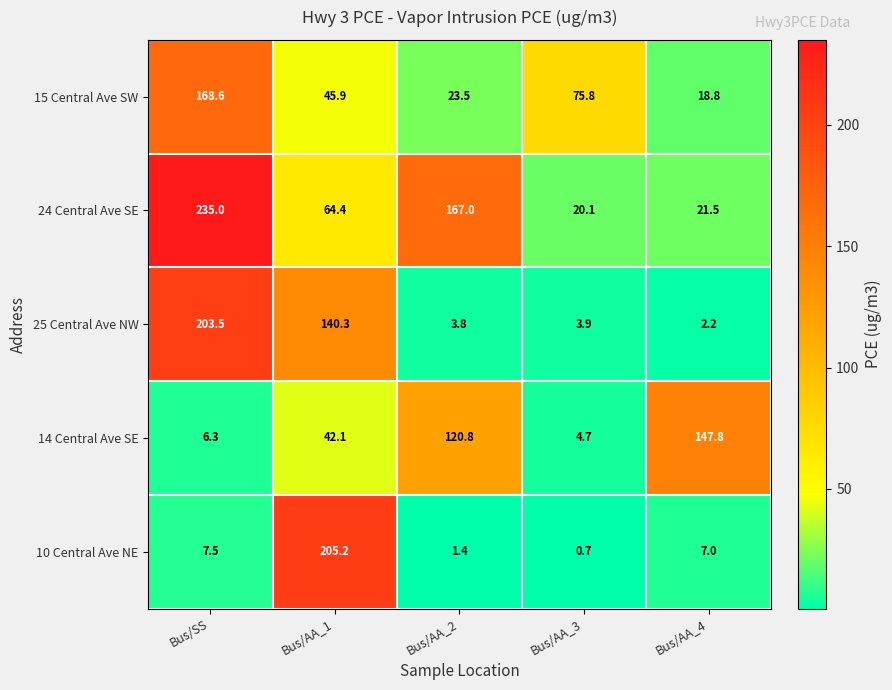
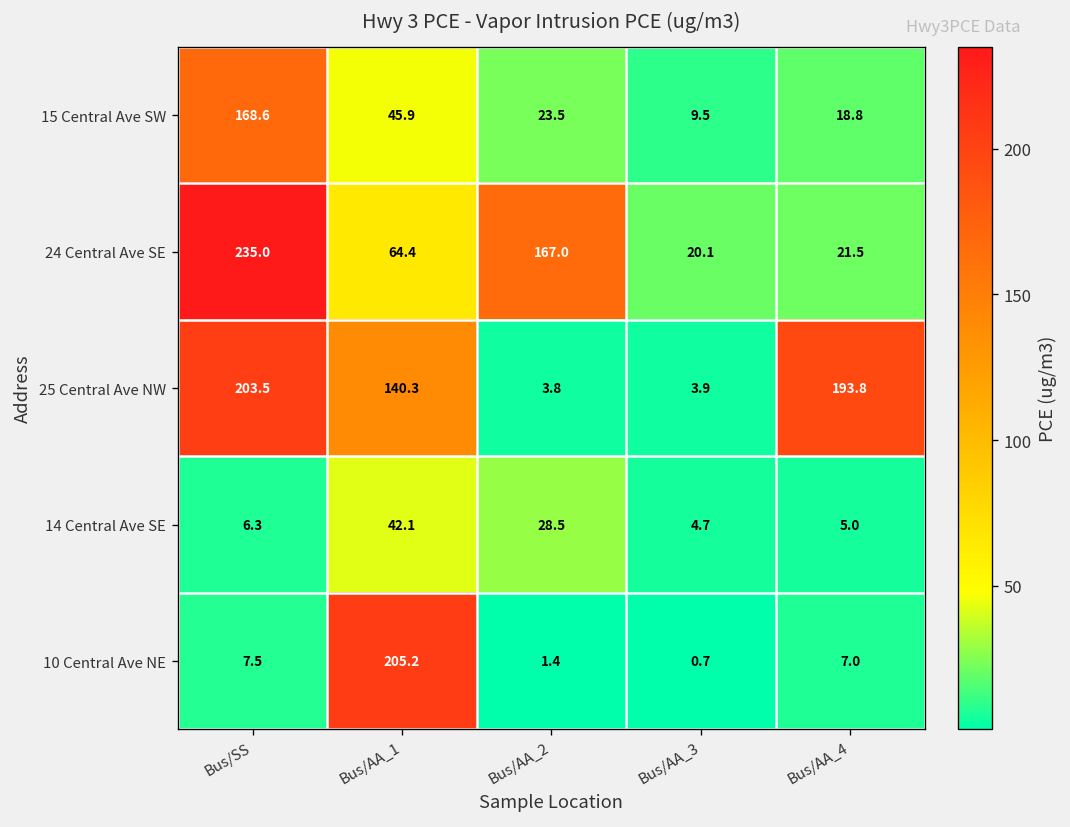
15 Central Ave SW, Bus/AA_3: 75.8 -> 9.5
25 Central Ave NW, Bus/AA_4: 2.2 -> 193.8
14 Central Ave SE, Bus/AA_2: 120.8 -> 28.5
14 Central Ave SE, Bus/AA_4: 147.8 -> 5.0
